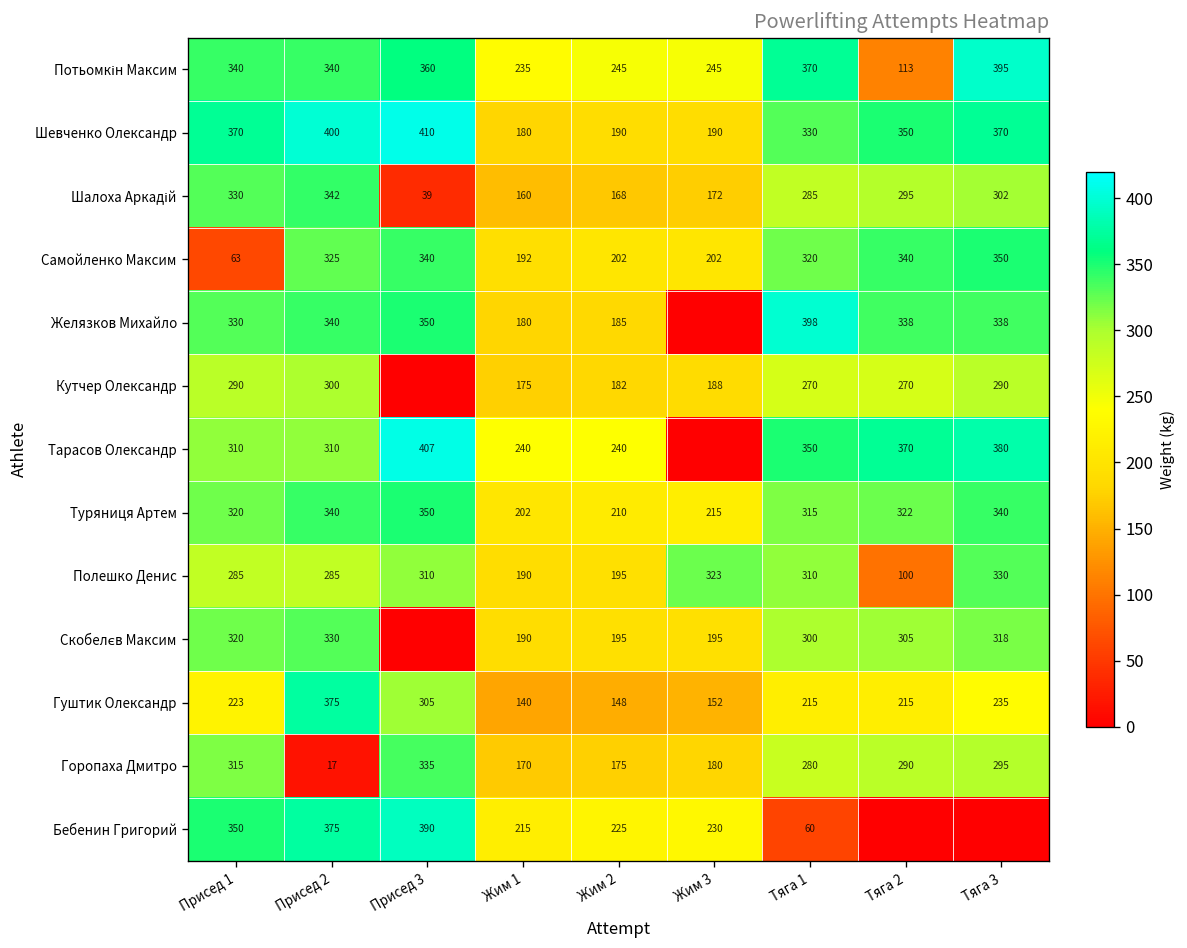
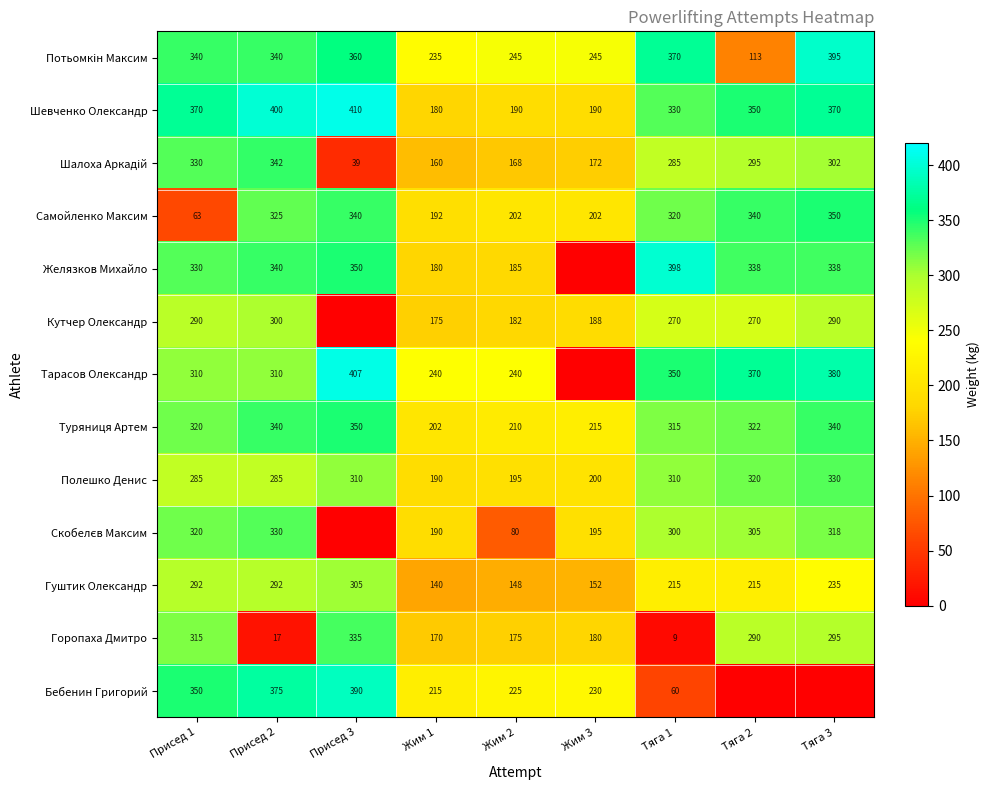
Полешко Денис, Жим 3: 323 -> 200
Полешко Денис, Тяга 2: 100 -> 320
Скобелєв Максим, Жим 2: 195 -> 80
Гуштик Олександр, Присед 1: 223 -> 292
Гуштик Олександр, Присед 2: 375 -> 292
Горопаха Дмитро, Тяга 1: 280 -> 9
